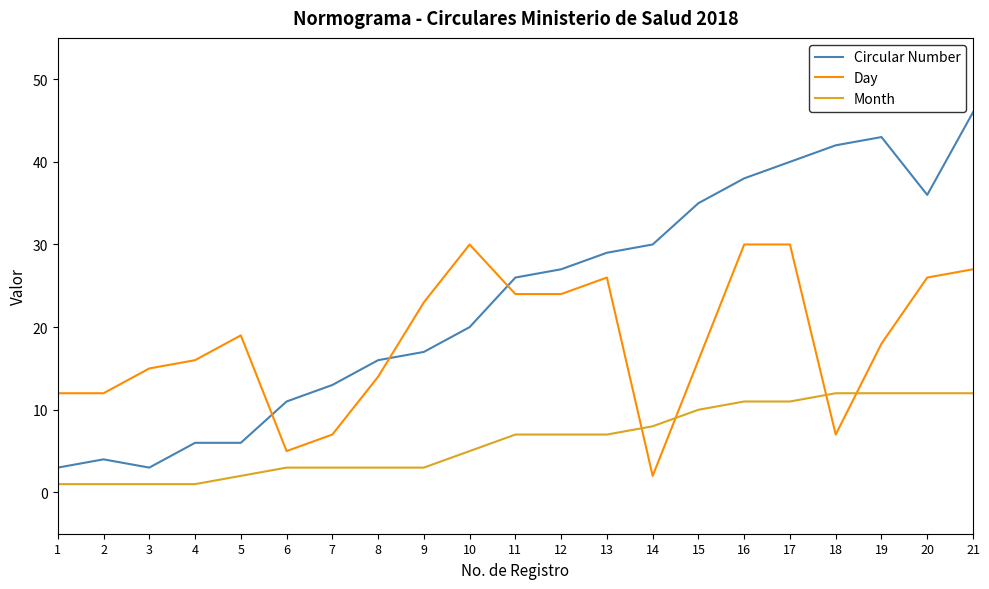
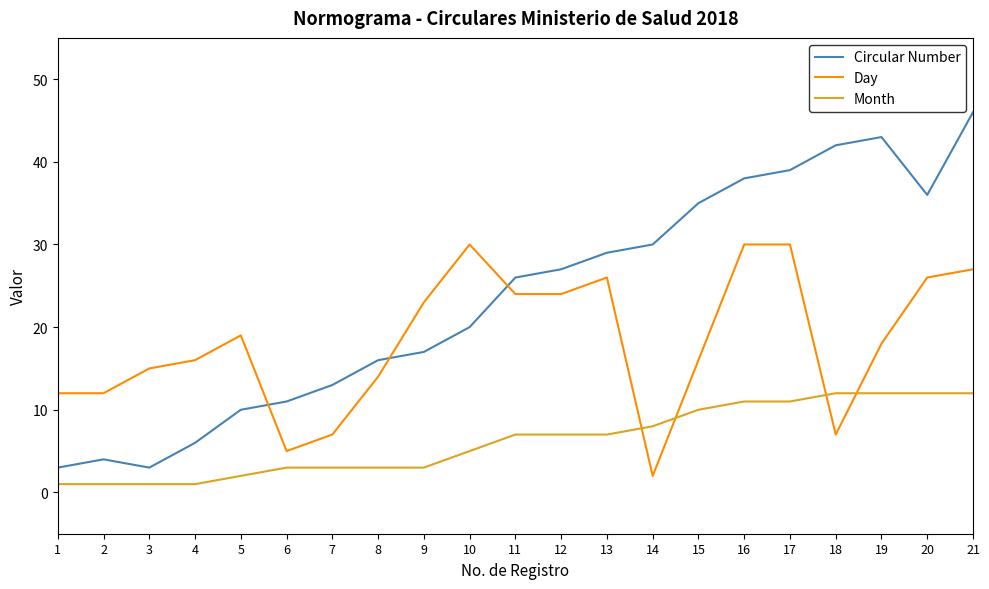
Circular Number, 5: 6 -> 10
Circular Number, 17: 40 -> 39
